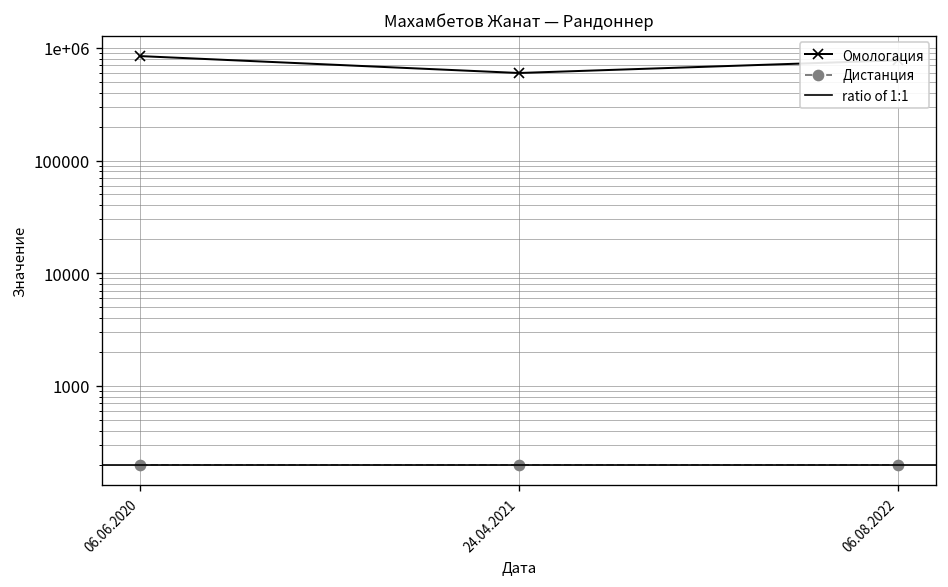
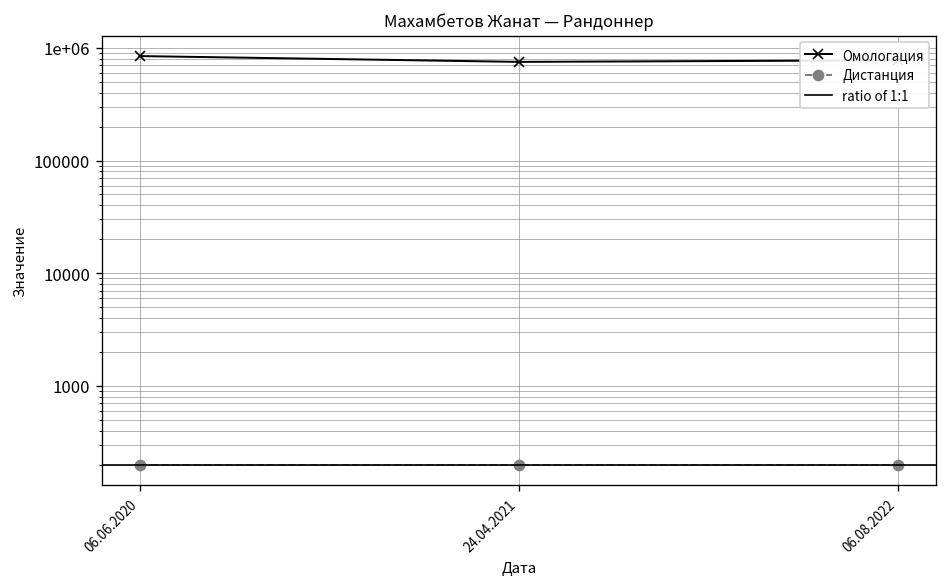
Омологация, 24.04.2021: 600000 -> 800000
